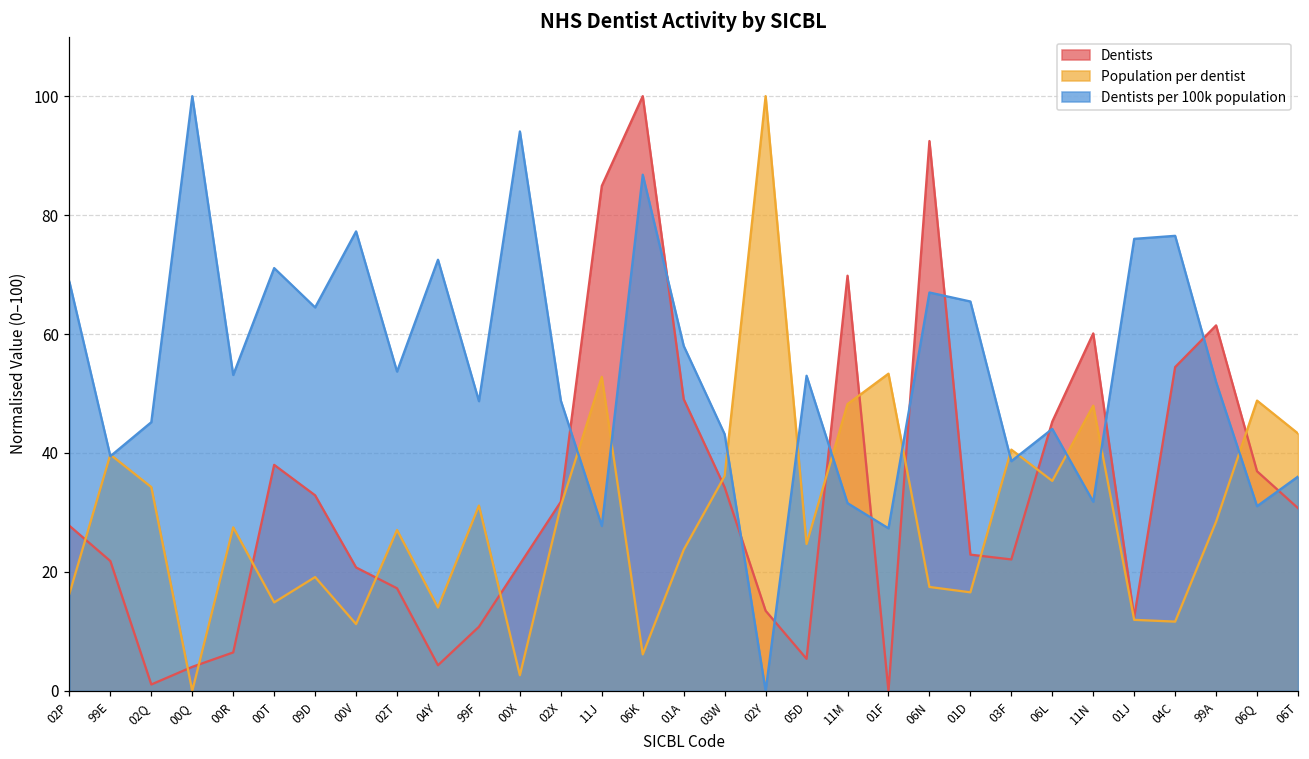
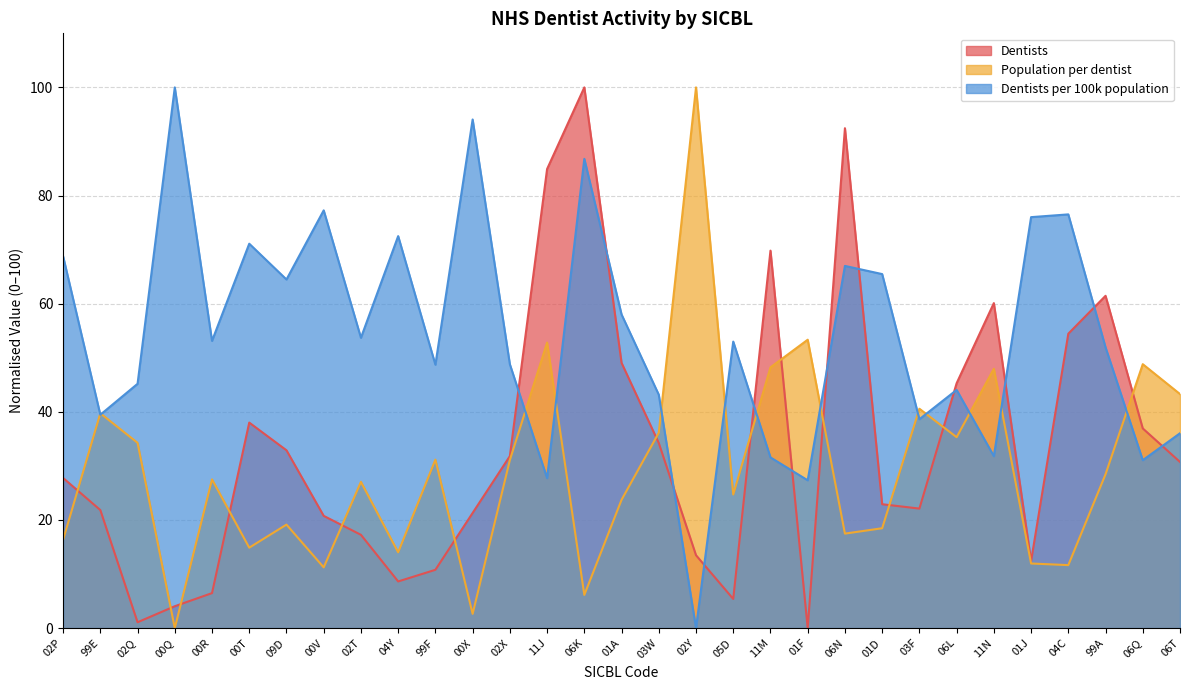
Dentists, 04Y: 4 -> 9
Population per dentist, 01D: 17 -> 18
